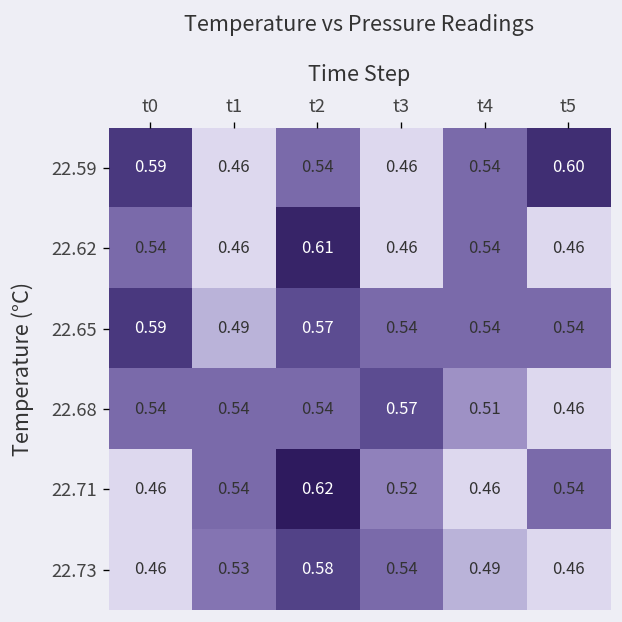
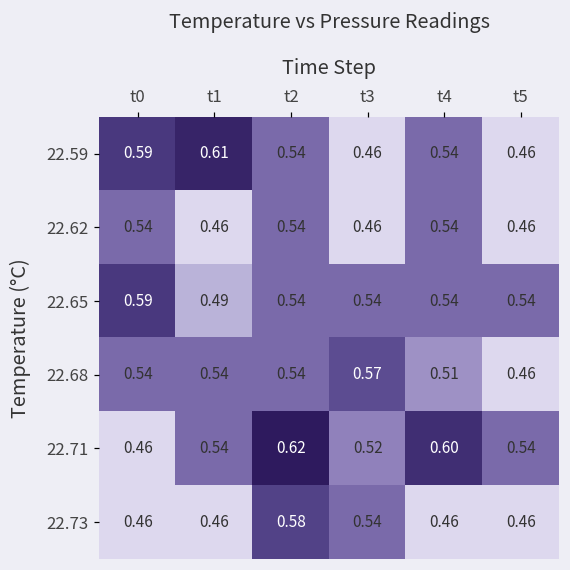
22.59, t1: 0.46 -> 0.61
22.59, t5: 0.60 -> 0.46
22.62, t2: 0.61 -> 0.54
22.65, t2: 0.57 -> 0.54
22.71, t4: 0.46 -> 0.60
22.73, t1: 0.53 -> 0.46
22.73, t4: 0.49 -> 0.46
